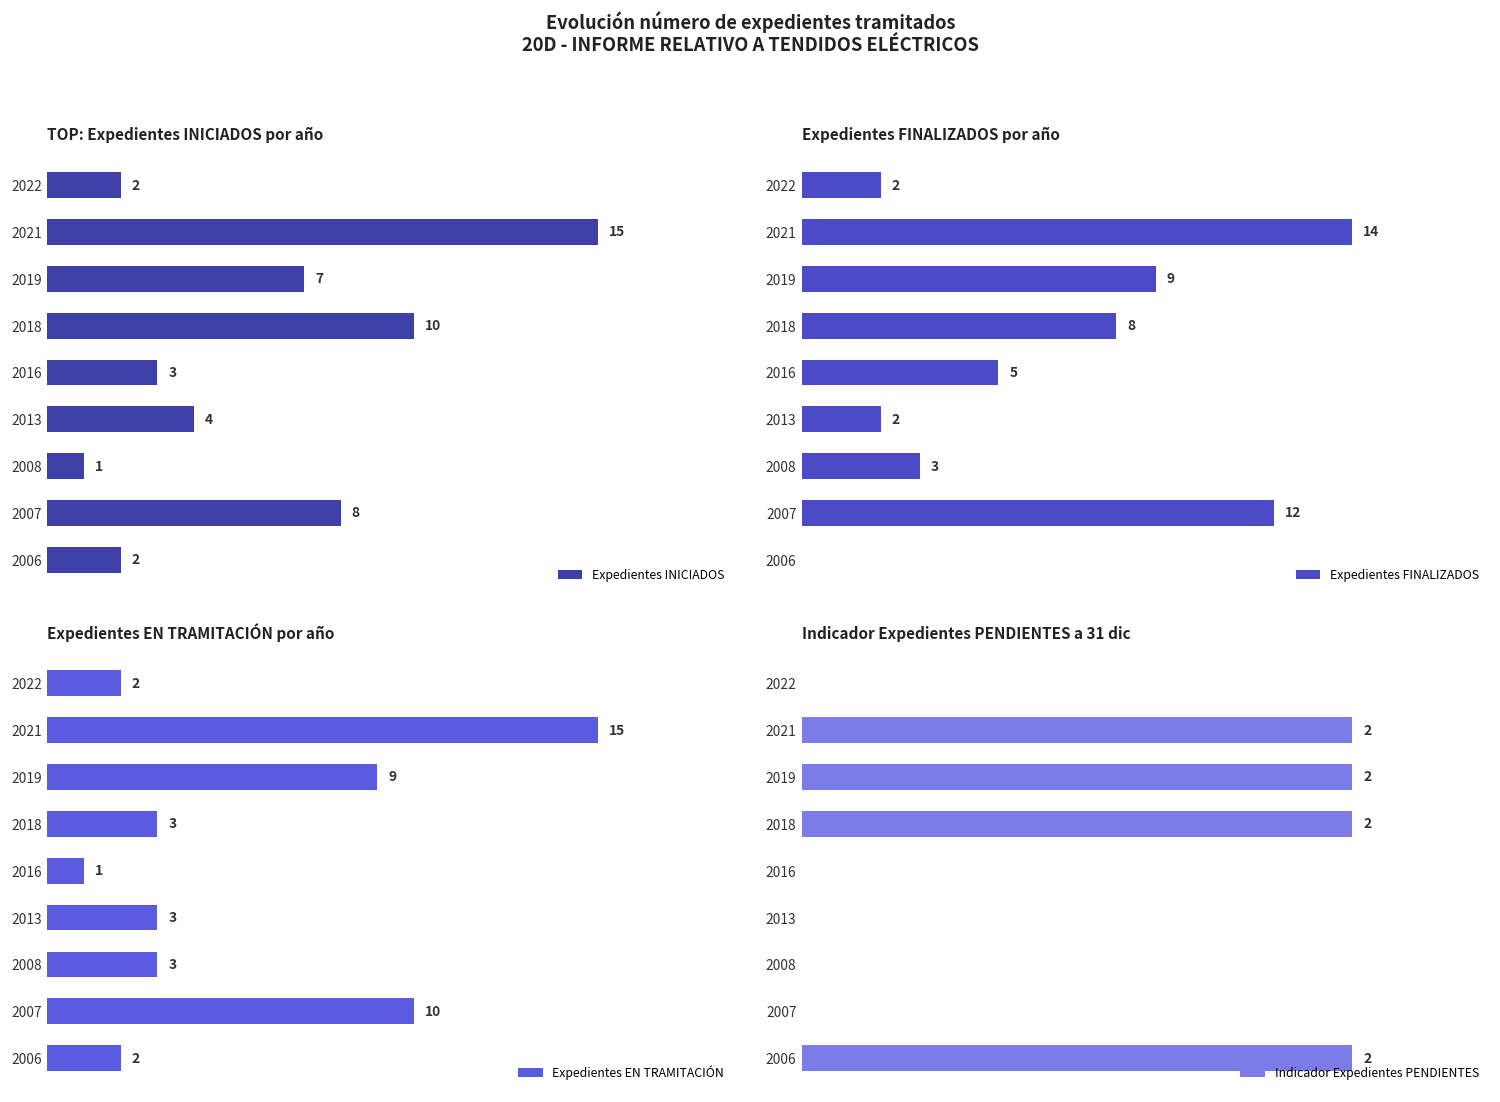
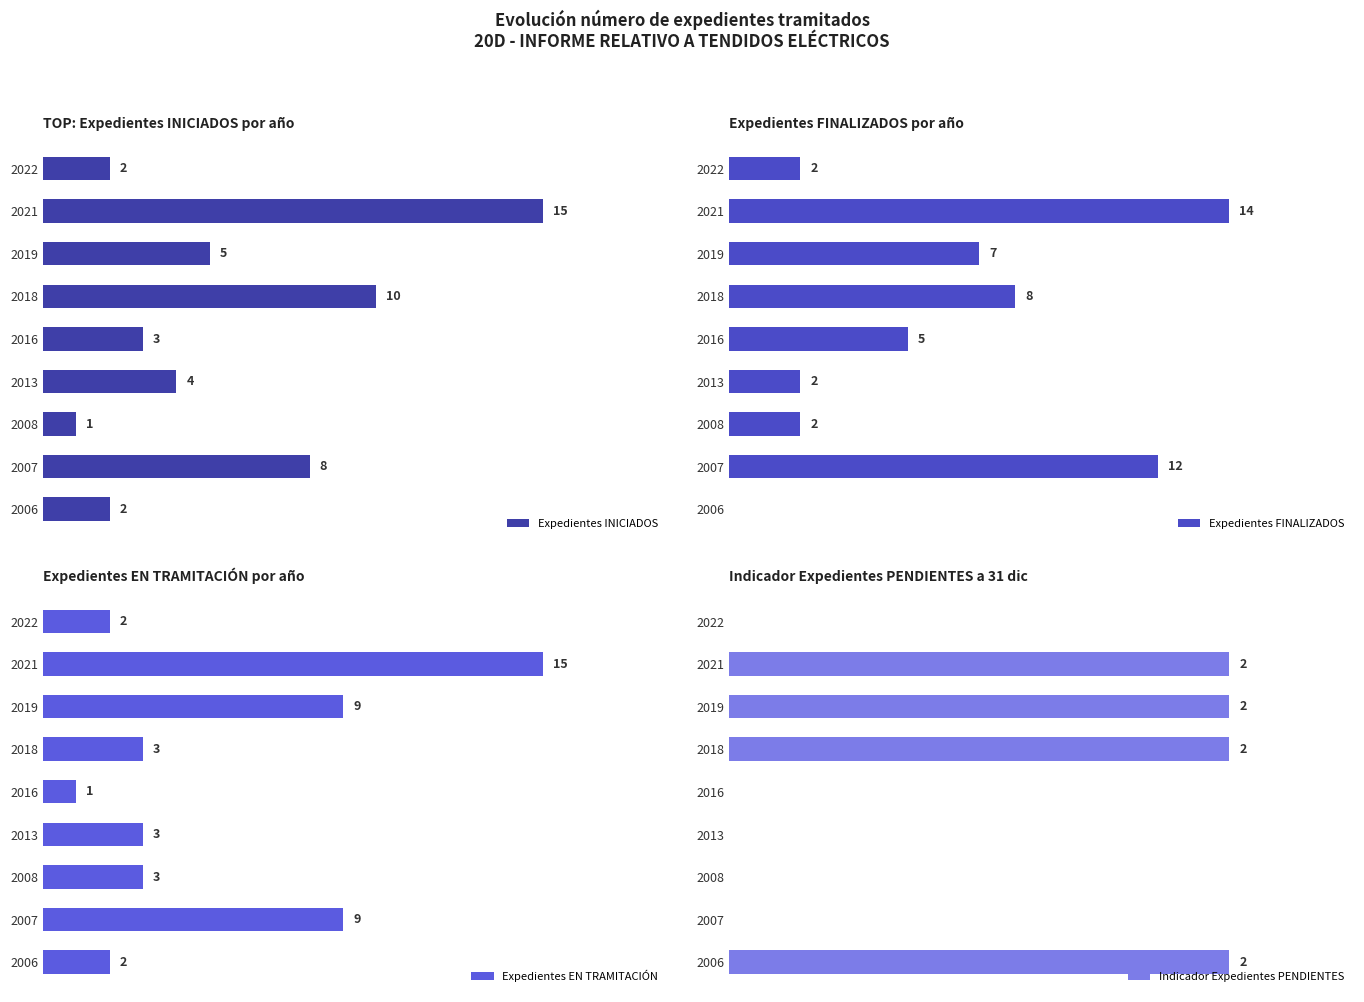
TOP: Expedientes INICIADOS por año, 2019: 7 -> 5
Expedientes FINALIZADOS por año, 2019: 9 -> 7
Expedientes FINALIZADOS por año, 2008: 3 -> 2
Expedientes EN TRAMITACIÓN por año, 2007: 10 -> 9
